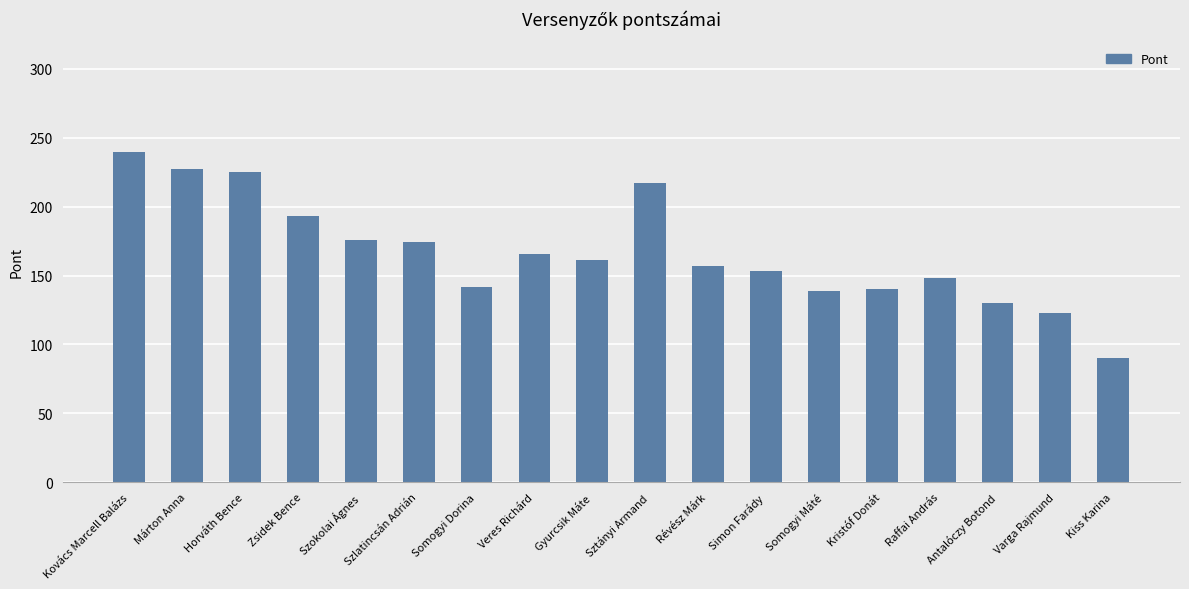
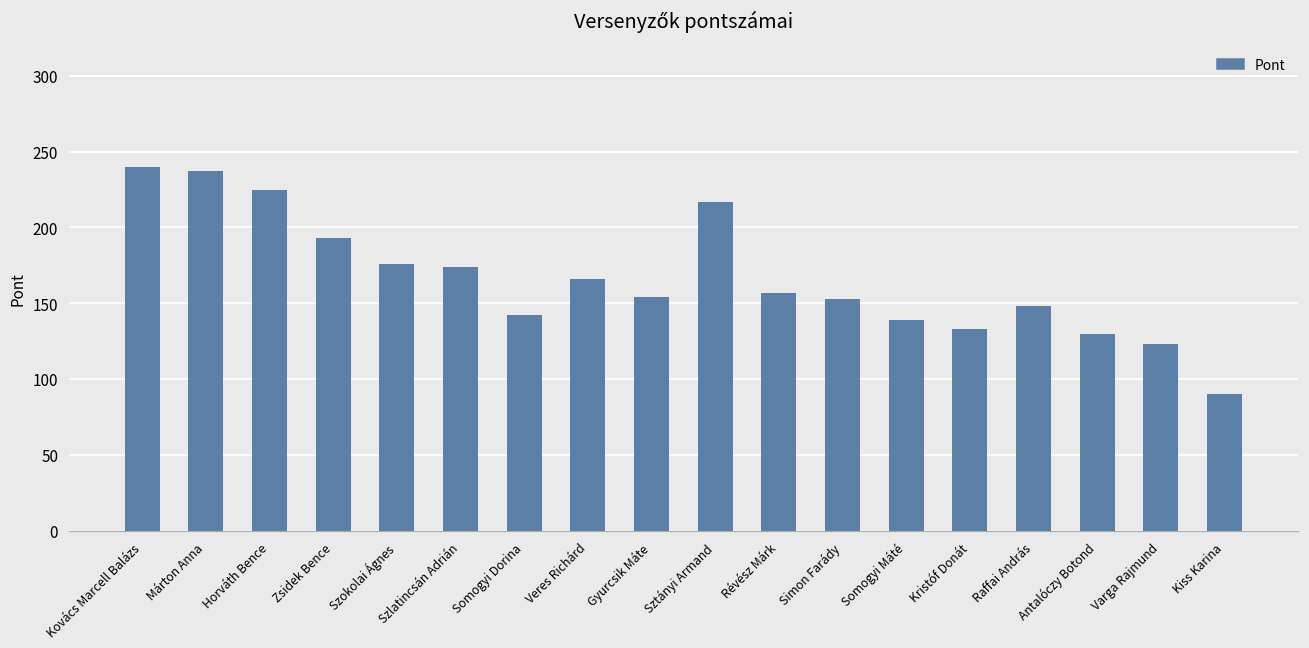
Márton Anna: 227 -> 237
Gyurcsik Máte: 161 -> 154
Kristóf Donát: 140 -> 133
